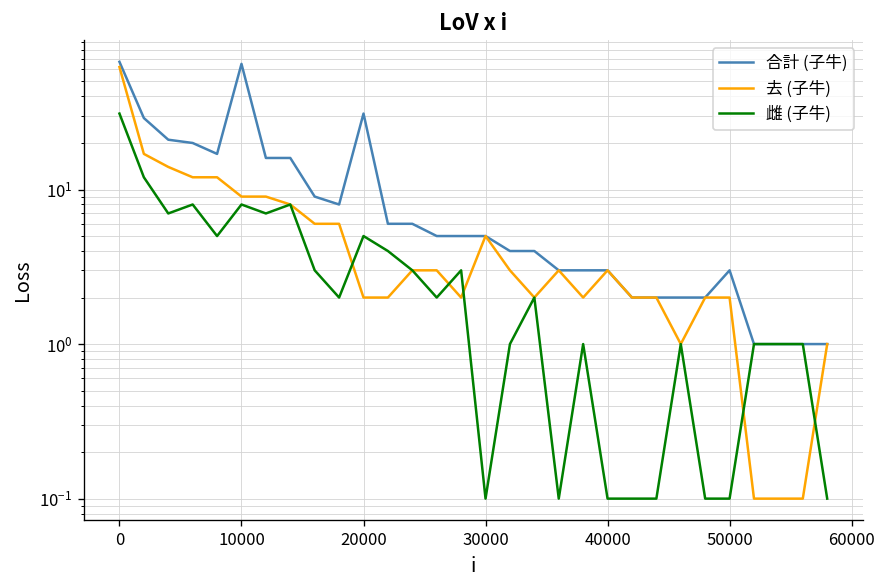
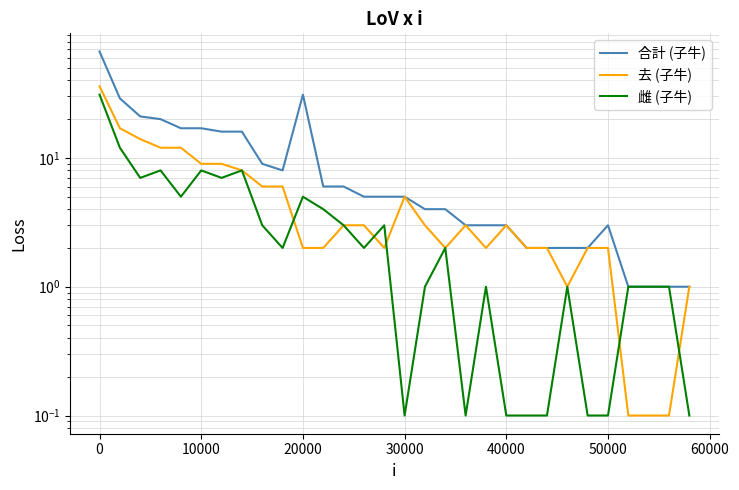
去 (子牛), 0: 60 -> 36
合計 (子牛), 10000: 70 -> 17
